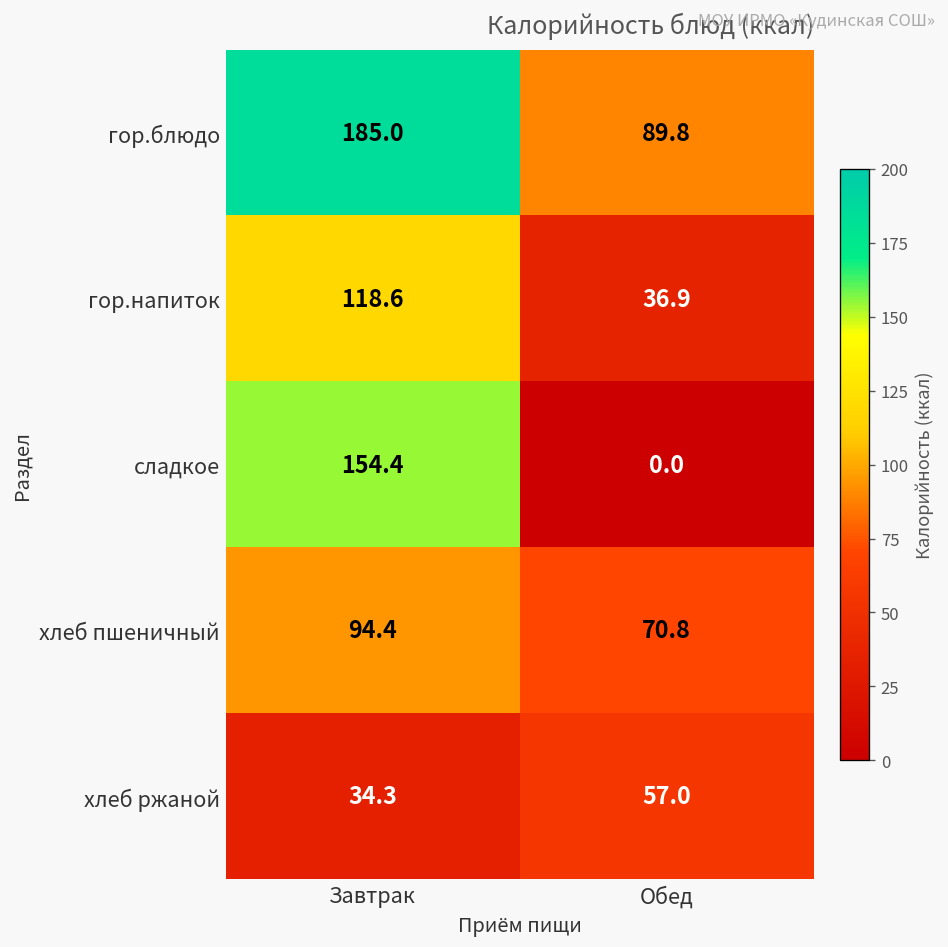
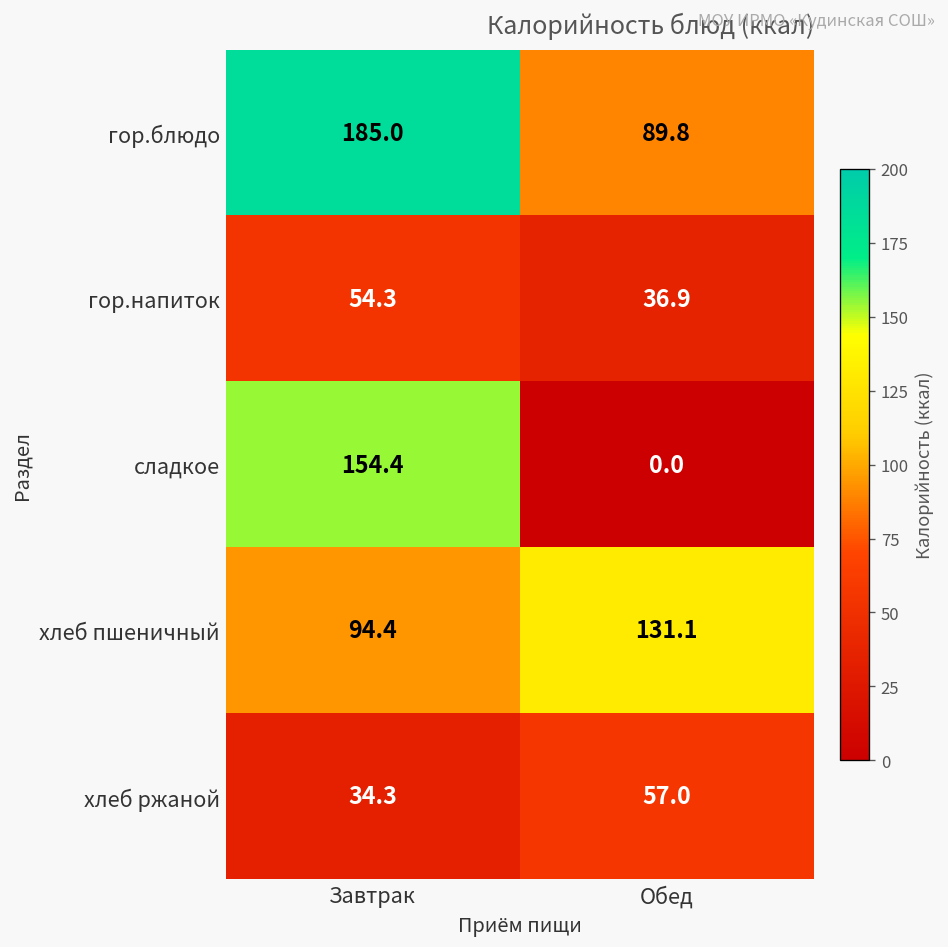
гор.напиток, Завтрак: 118.6 -> 54.3
хлеб пшеничный, Обед: 70.8 -> 131.1
